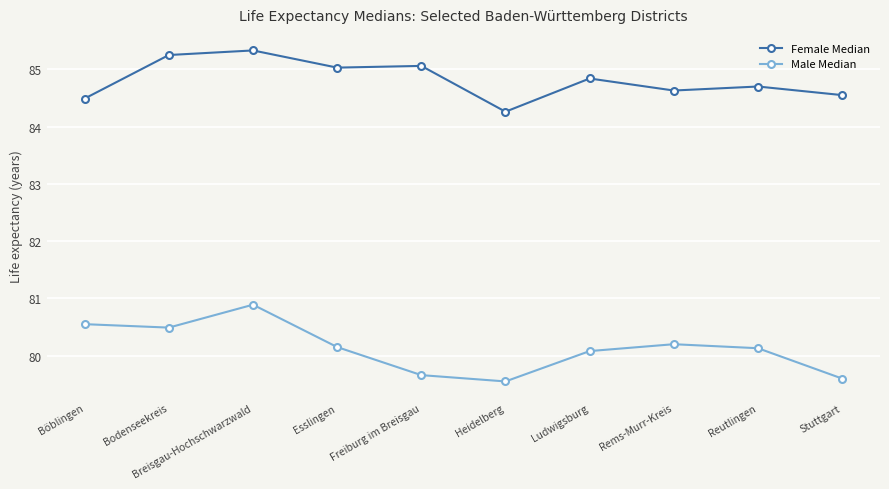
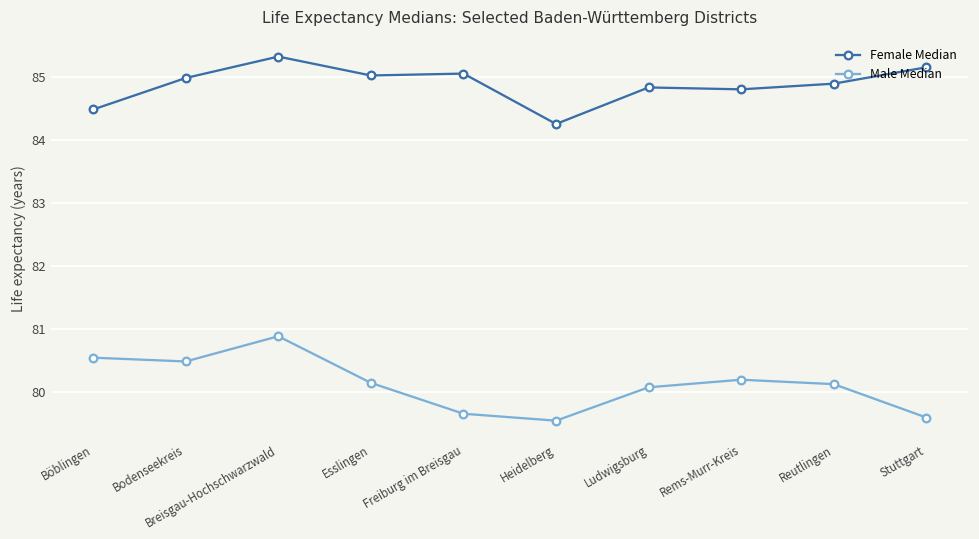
Female Median, Bodenseekreis: 85.3 -> 85.0
Female Median, Rems-Murr-Kreis: 84.6 -> 84.8
Female Median, Reutlingen: 84.7 -> 84.9
Female Median, Stuttgart: 84.6 -> 85.2
